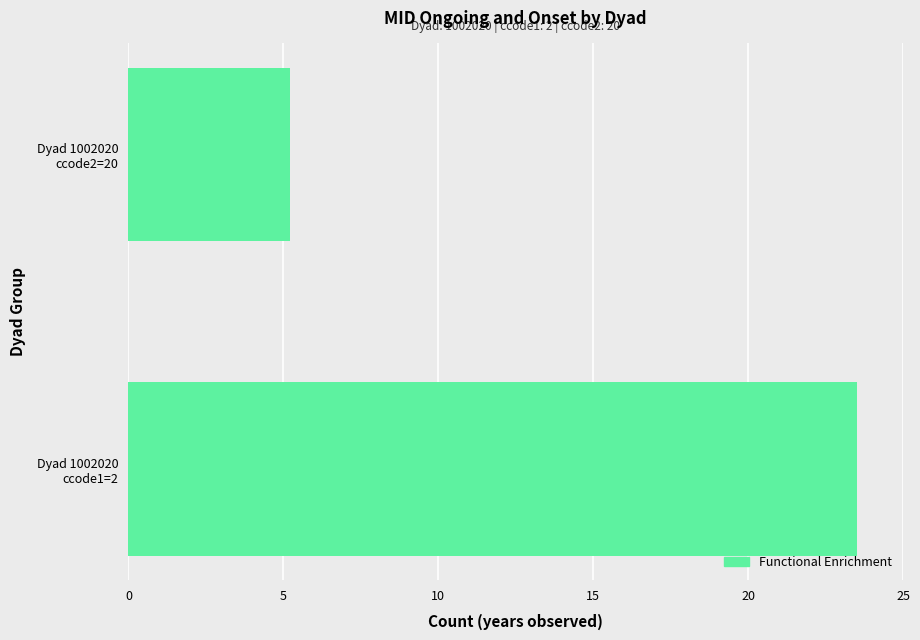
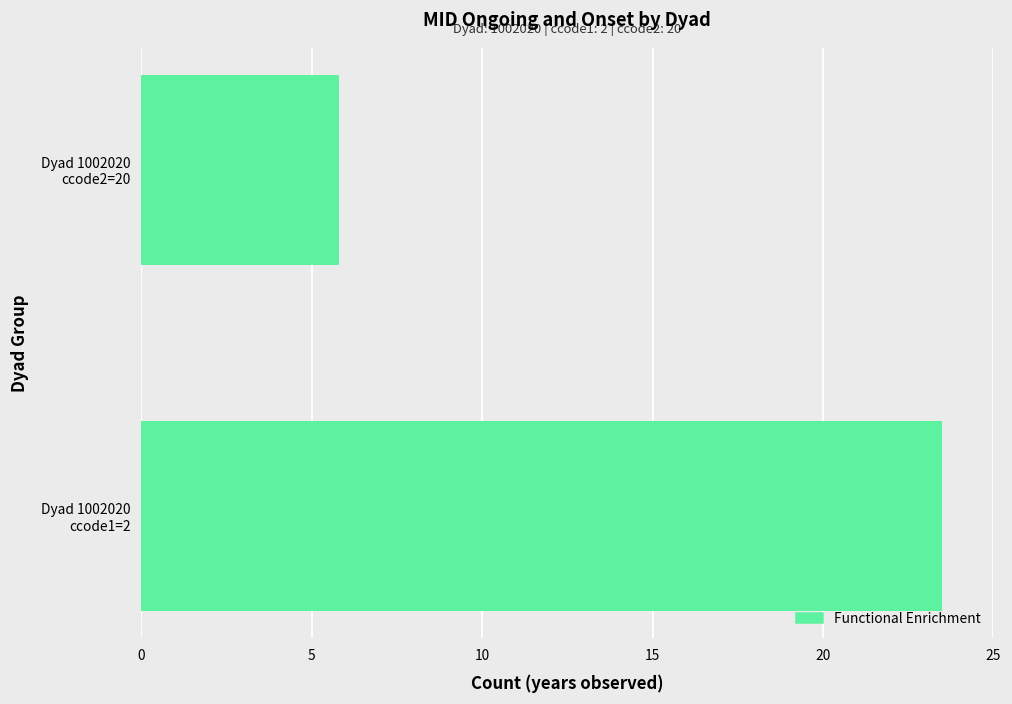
Dyad 1002020 ccode2=20: 5.2 -> 5.8
